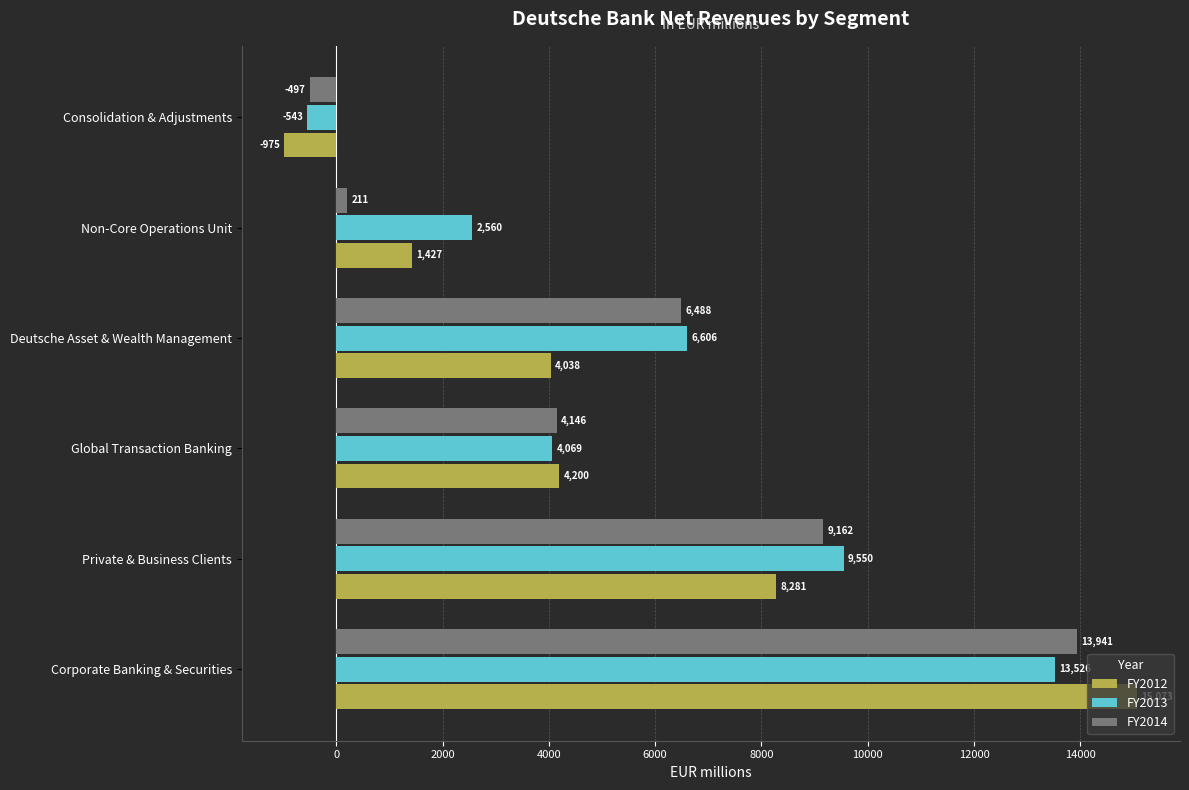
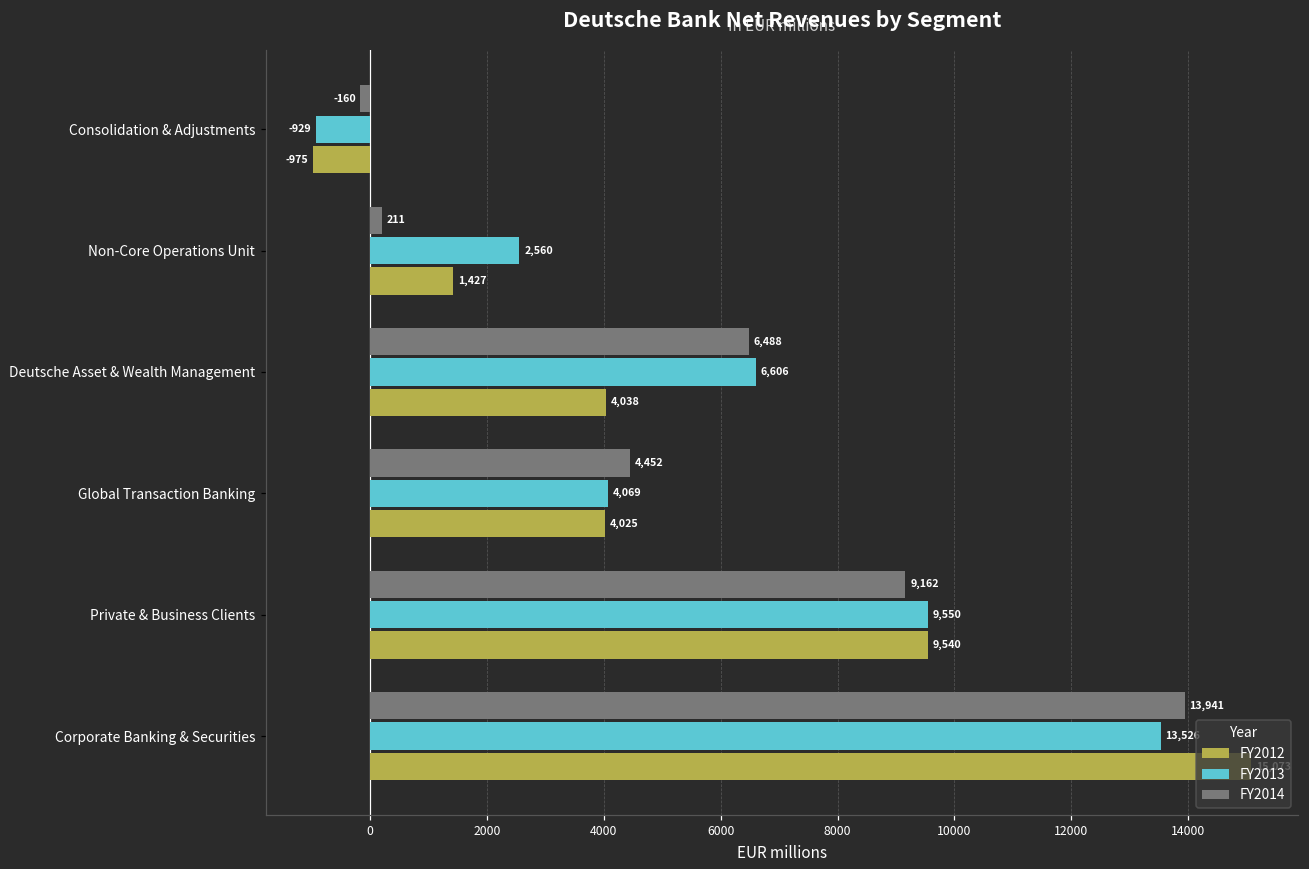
FY2014, Consolidation & Adjustments: -497 -> -160
FY2013, Consolidation & Adjustments: -543 -> -929
FY2014, Global Transaction Banking: 4,146 -> 4,452
FY2012, Global Transaction Banking: 4,200 -> 4,025
FY2012, Private & Business Clients: 8,281 -> 9,540
